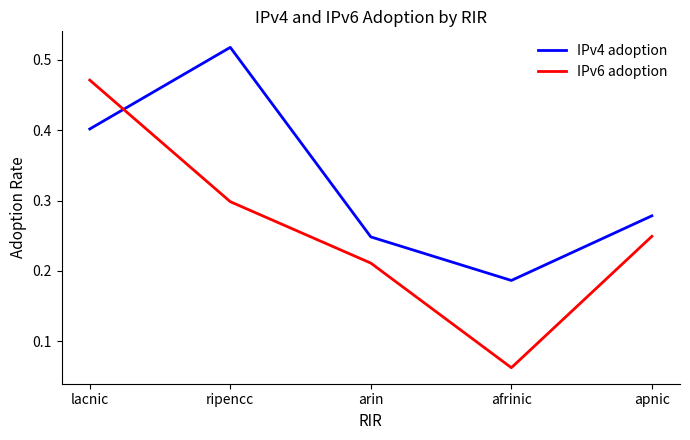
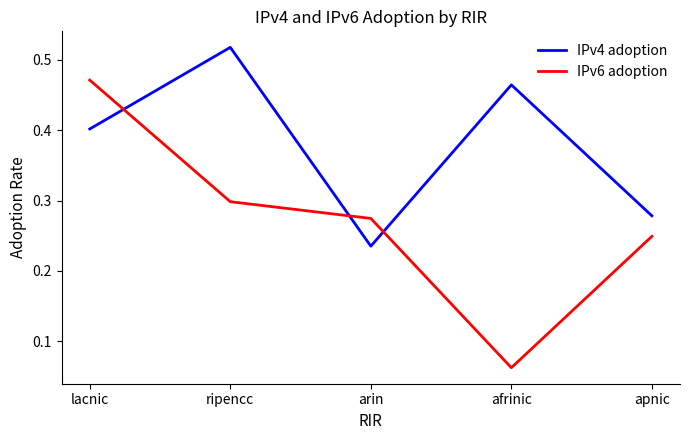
IPv4 adoption, arin: 0.25 -> 0.24
IPv6 adoption, arin: 0.21 -> 0.27
IPv4 adoption, afrinic: 0.19 -> 0.46
